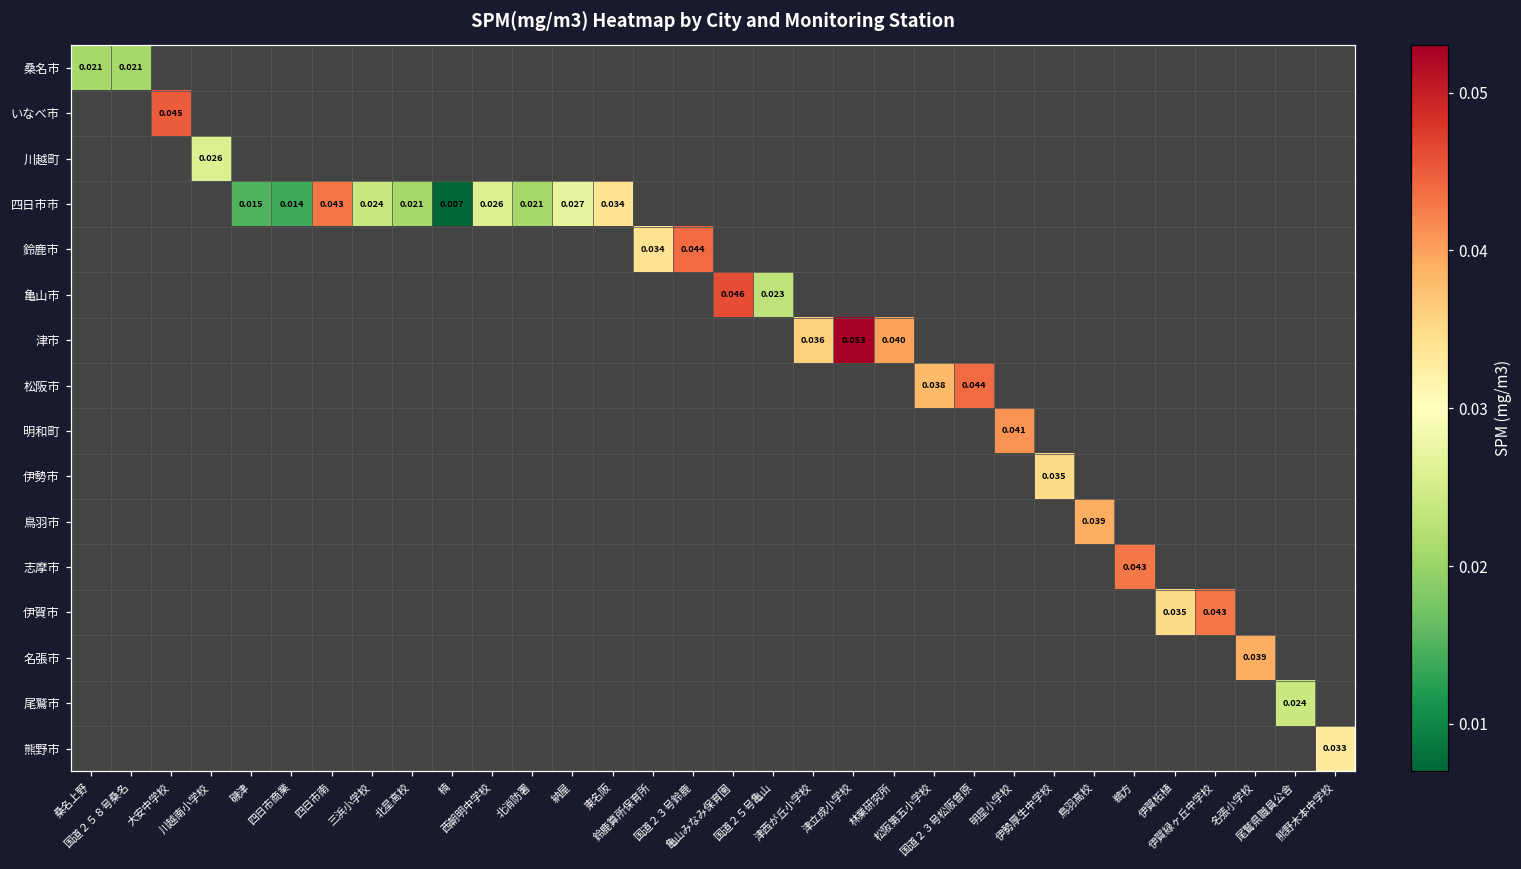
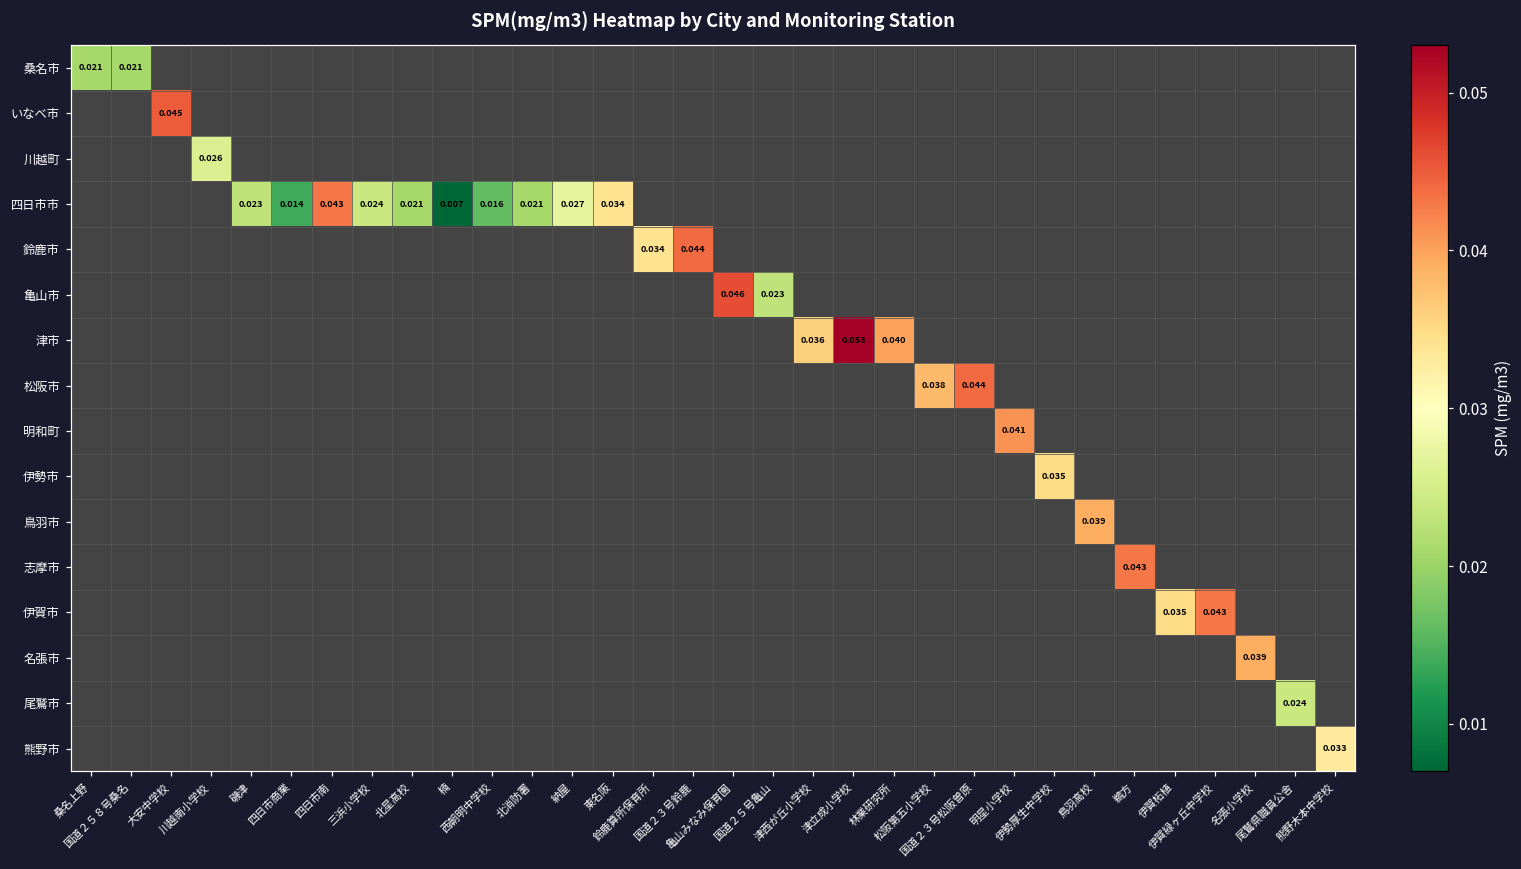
四日市市, 磯津: 0.015 -> 0.023
四日市市, 西朝明中学校: 0.026 -> 0.016
